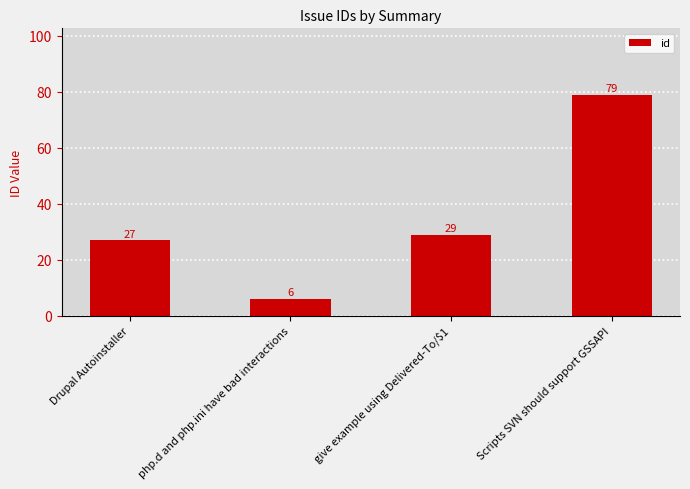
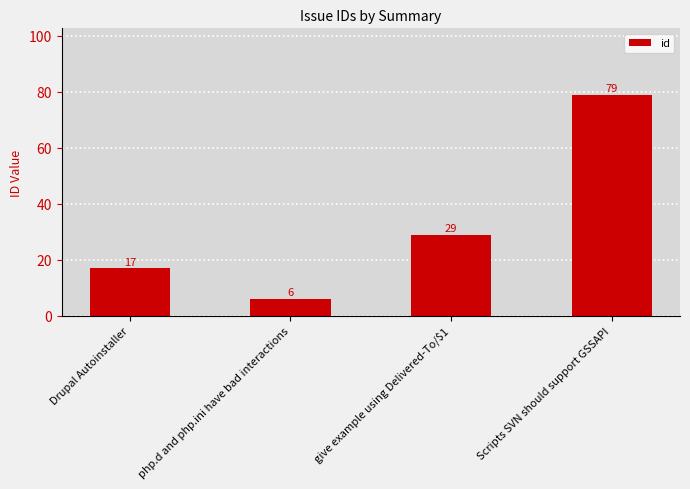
Drupal Autoinstaller: 27 -> 17
